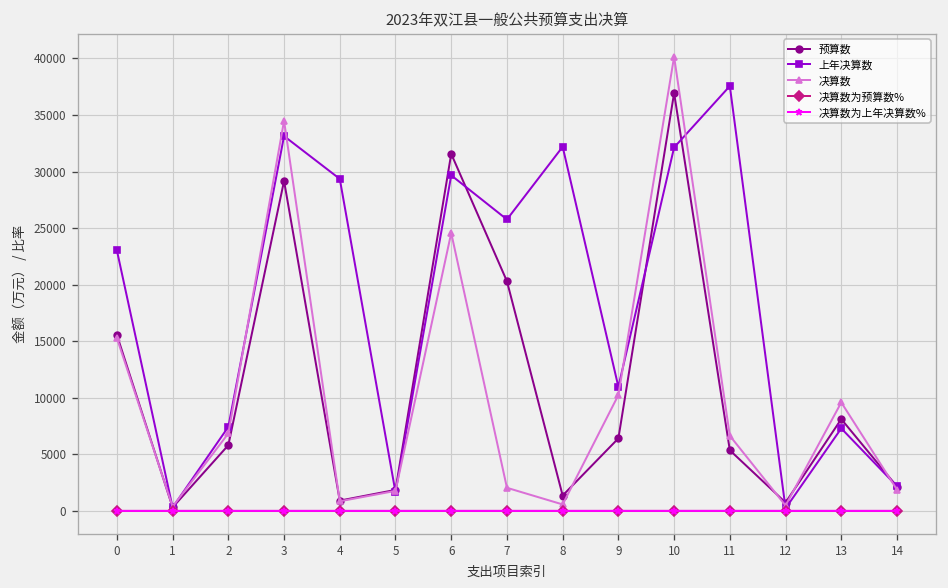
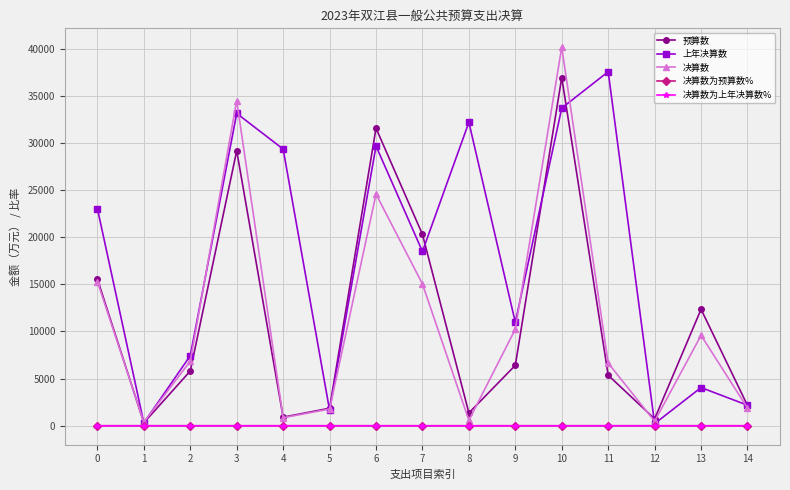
上年决算数, 7: 26000 -> 18000
决算数, 7: 2000 -> 15000
上年决算数, 10: 32000 -> 34000
预算数, 13: 8000 -> 12000
上年决算数, 13: 7000 -> 4000
